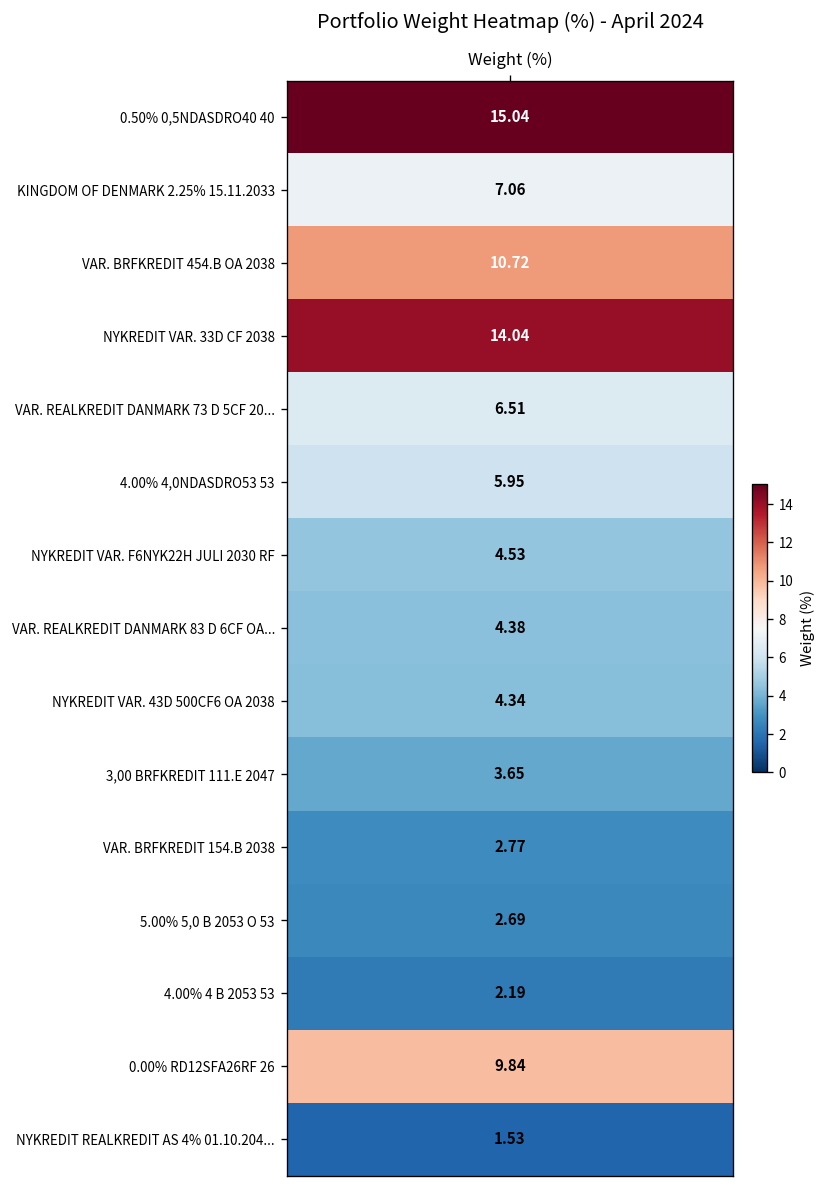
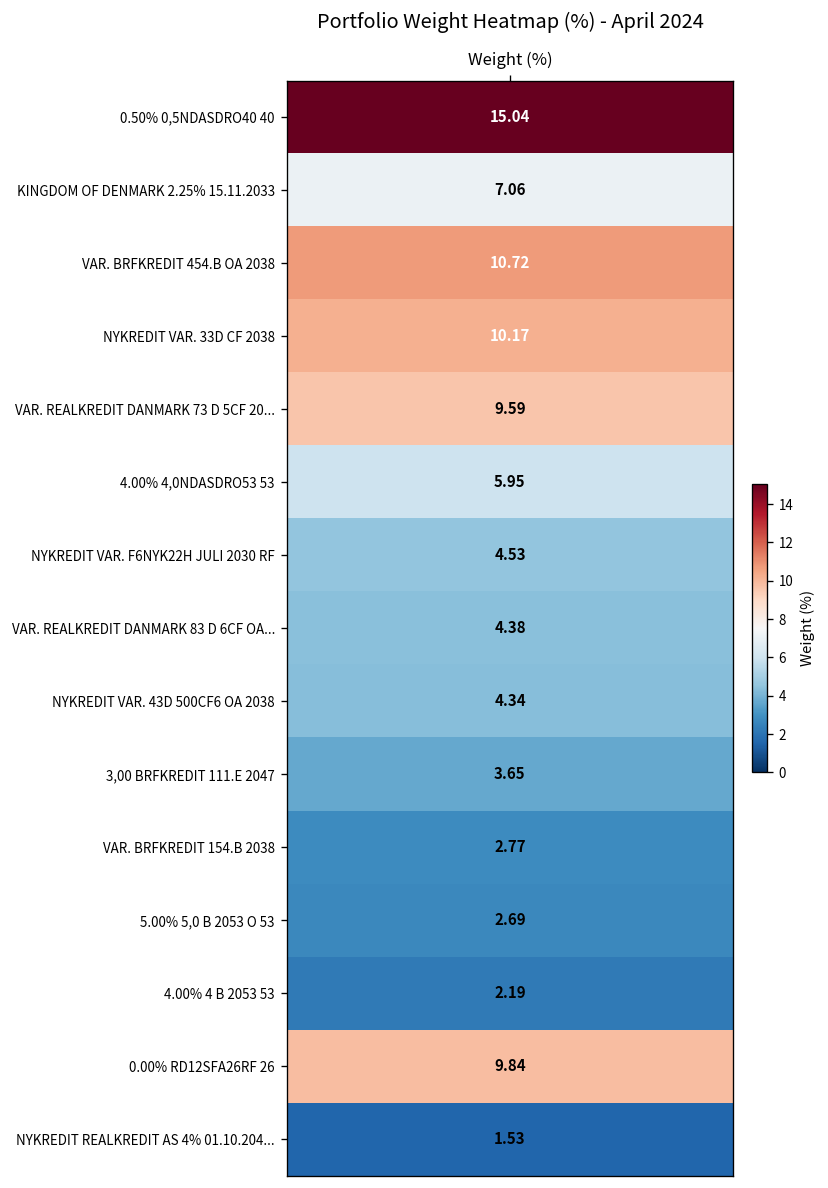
NYKREDIT VAR. 33D CF 2038, Weight (%): 14.04 -> 10.17
VAR. REALKREDIT DANMARK 73 D 5CF 20..., Weight (%): 6.51 -> 9.59
